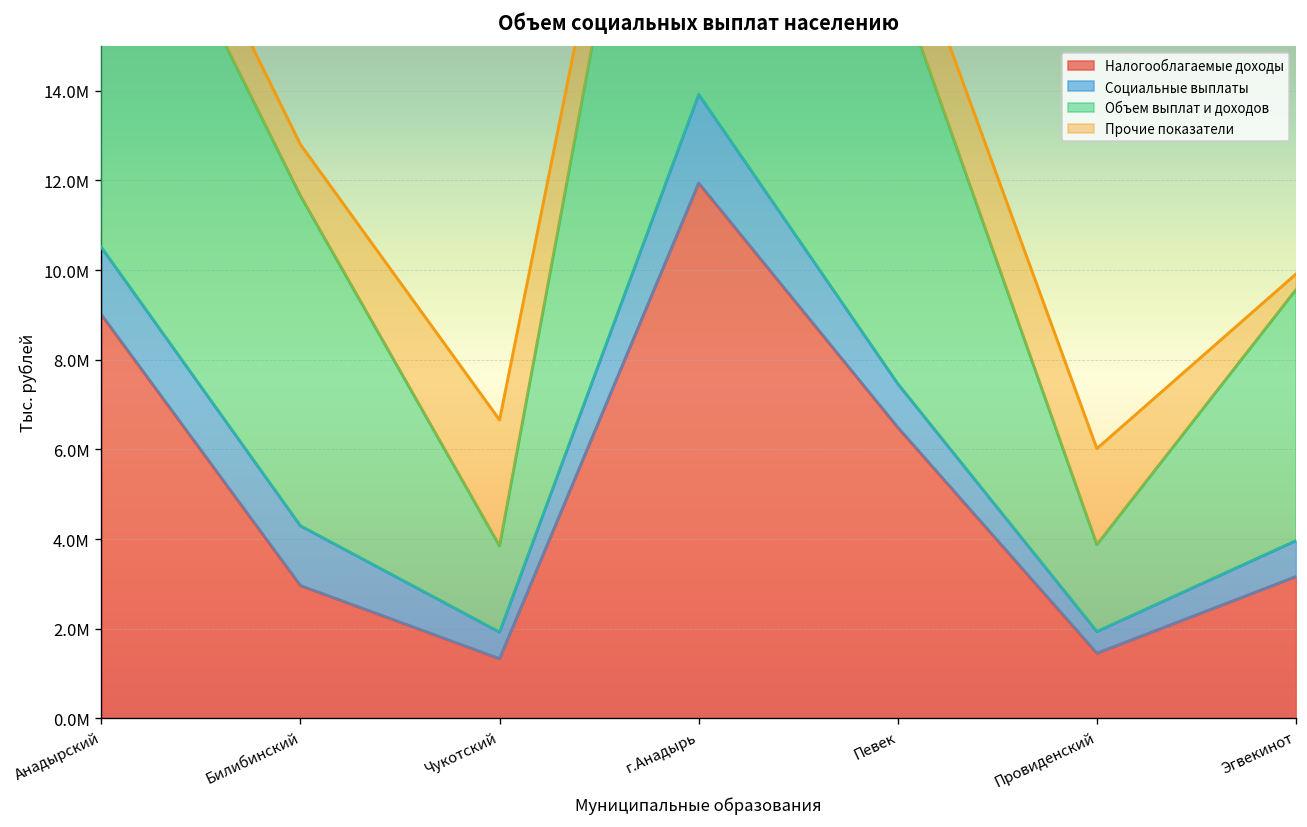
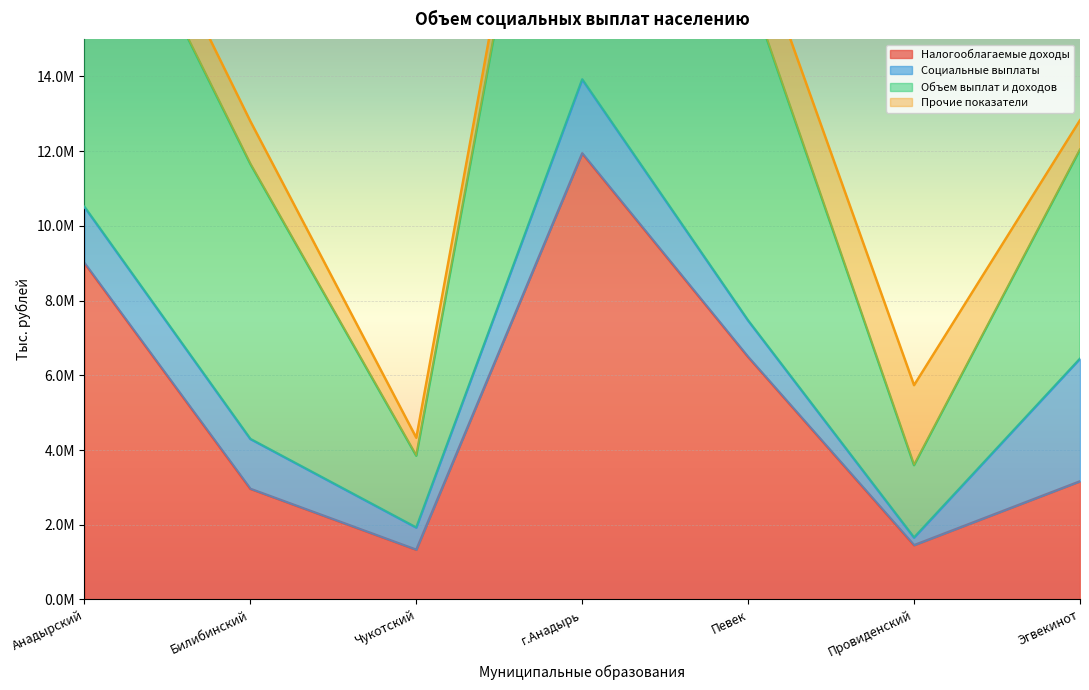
Прочие показатели, Чукотский: 2800000 -> 500000
Социальные выплаты, Провиденский: 500000 -> 200000
Социальные выплаты, Эгвекинот: 800000 -> 3300000
Прочие показатели, Эгвекинот: 300000 -> 800000
